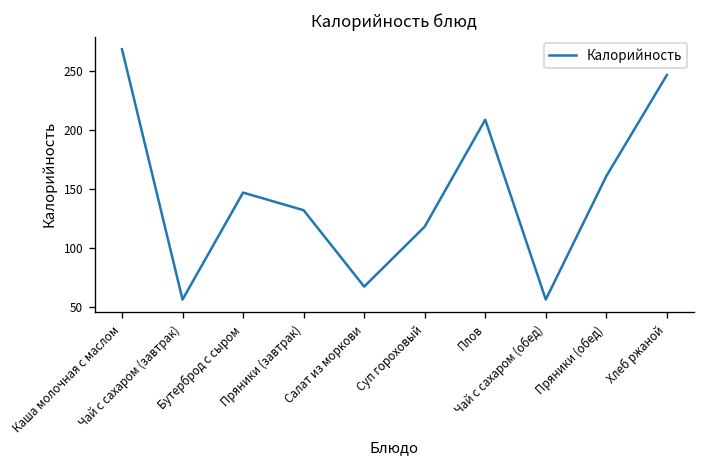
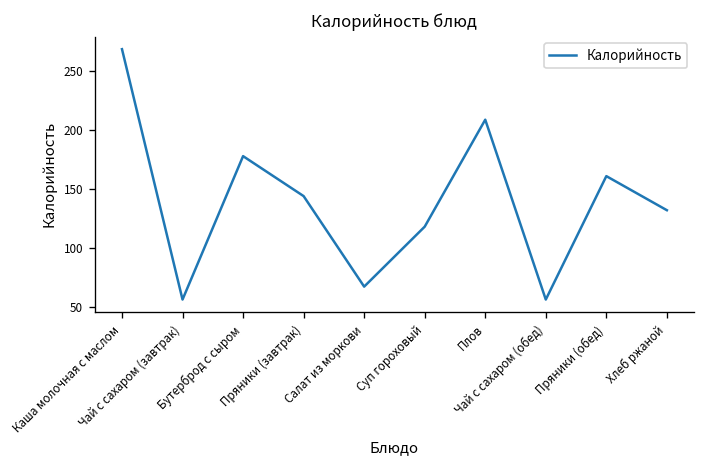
Бутерброд с сыром: 150 -> 180
Пряники (завтрак): 130 -> 140
Хлеб ржаной: 250 -> 130
